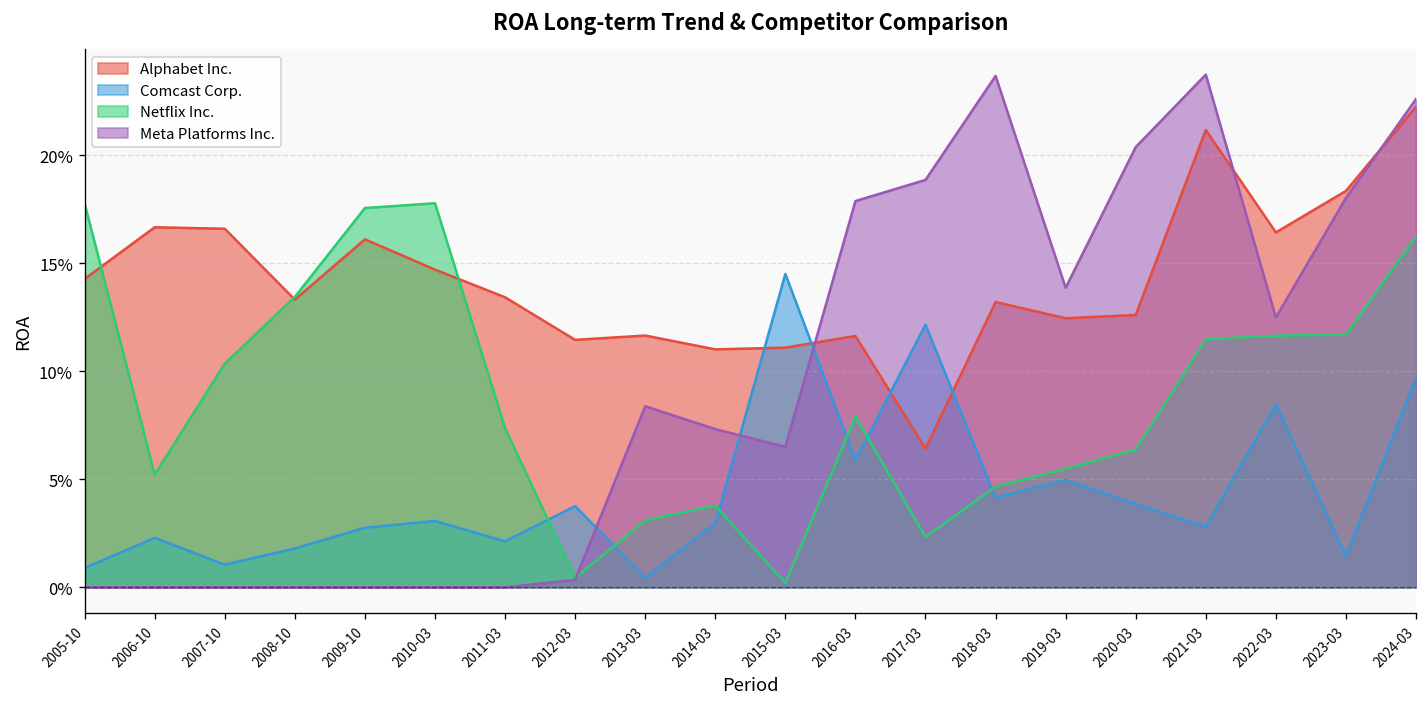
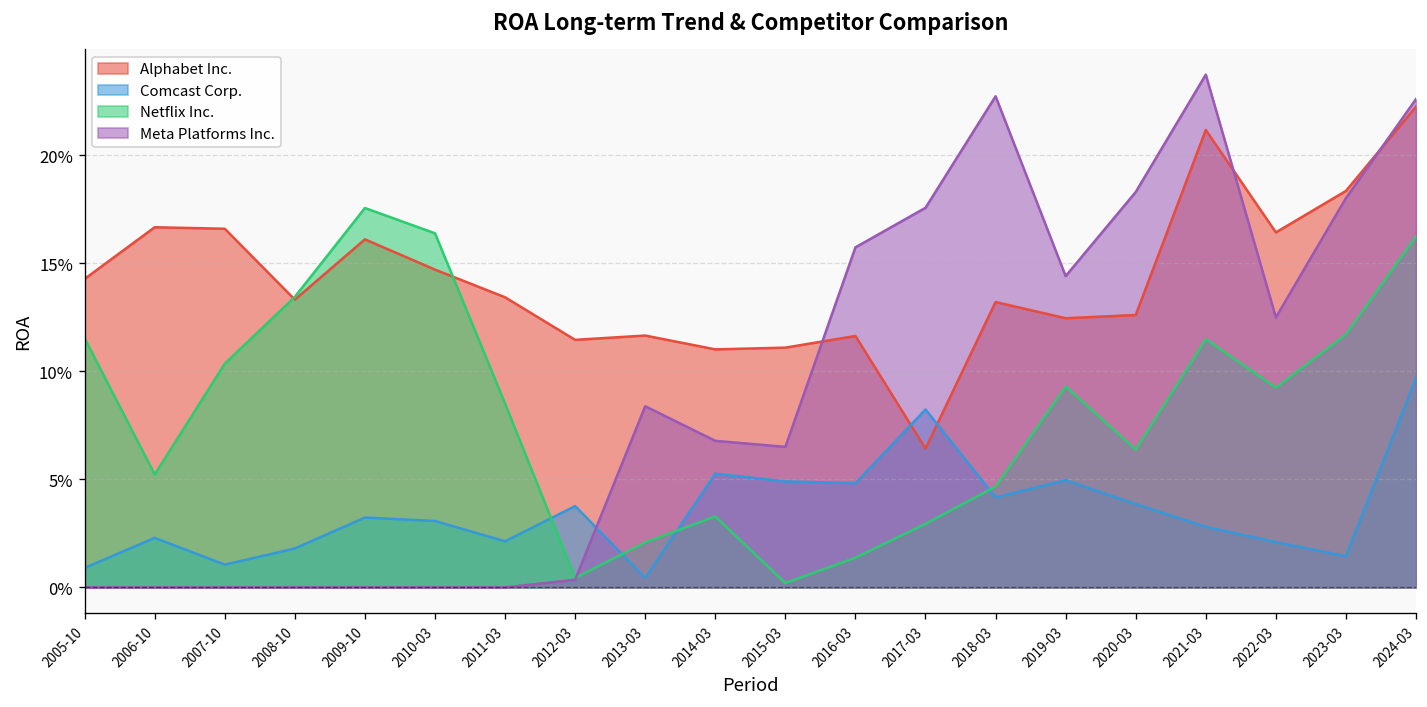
Netflix Inc., 2005-10: 17.8% -> 11.5%
Comcast Corp., 2009-10: 2.8% -> 3.2%
Netflix Inc., 2010-03: 17.8% -> 16.4%
Netflix Inc., 2011-03: 7.4% -> 8.5%
Netflix Inc., 2013-03: 3.1% -> 2.1%
Comcast Corp., 2014-03: 3.0% -> 5.3%
Netflix Inc., 2014-03: 3.8% -> 3.3%
Meta Platforms Inc., 2014-03: 7.3% -> 6.8%
Comcast Corp., 2015-03: 14.5% -> 4.9%
Comcast Corp., 2016-03: 5.9% -> 4.8%
Netflix Inc., 2016-03: 7.9% -> 1.4%
Meta Platforms Inc., 2016-03: 17.9% -> 15.7%
Comcast Corp., 2017-03: 12.2% -> 8.2%
Netflix Inc., 2017-03: 2.3% -> 2.9%
Meta Platforms Inc., 2017-03: 18.9% -> 17.6%
Meta Platforms Inc., 2018-03: 23.7% -> 22.7%
Netflix Inc., 2019-03: 5.5% -> 9.3%
Meta Platforms Inc., 2019-03: 13.9% -> 14.4%
Meta Platforms Inc., 2020-03: 20.4% -> 18.3%
Comcast Corp., 2022-03: 8.5% -> 2.1%
Netflix Inc., 2022-03: 11.6% -> 9.2%
